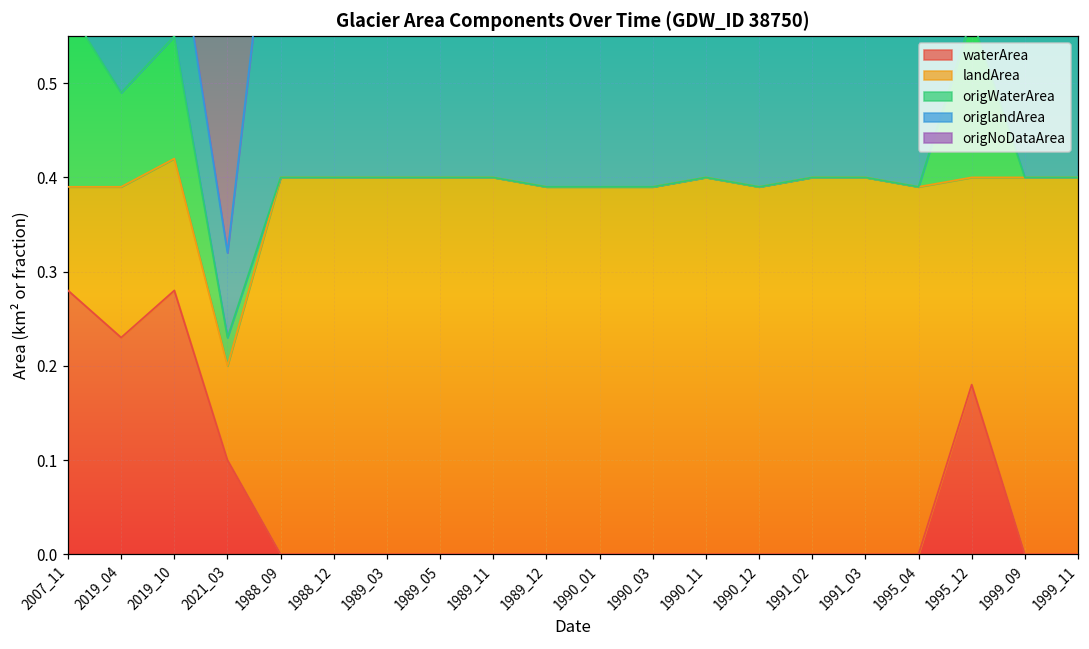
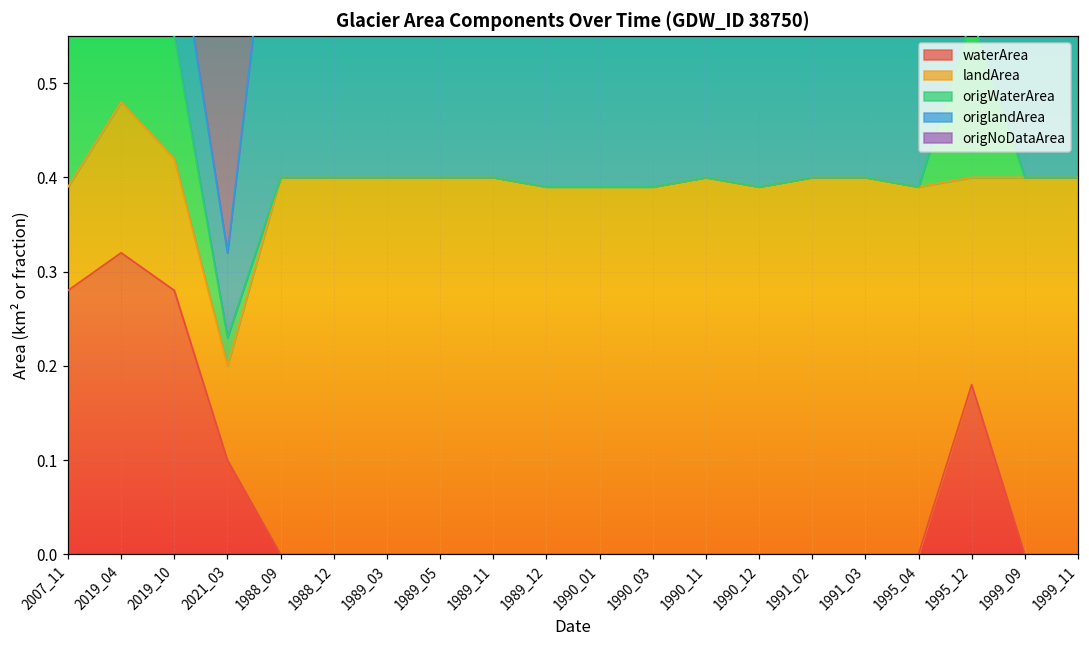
waterArea, 2019_04: 0.23 -> 0.32
